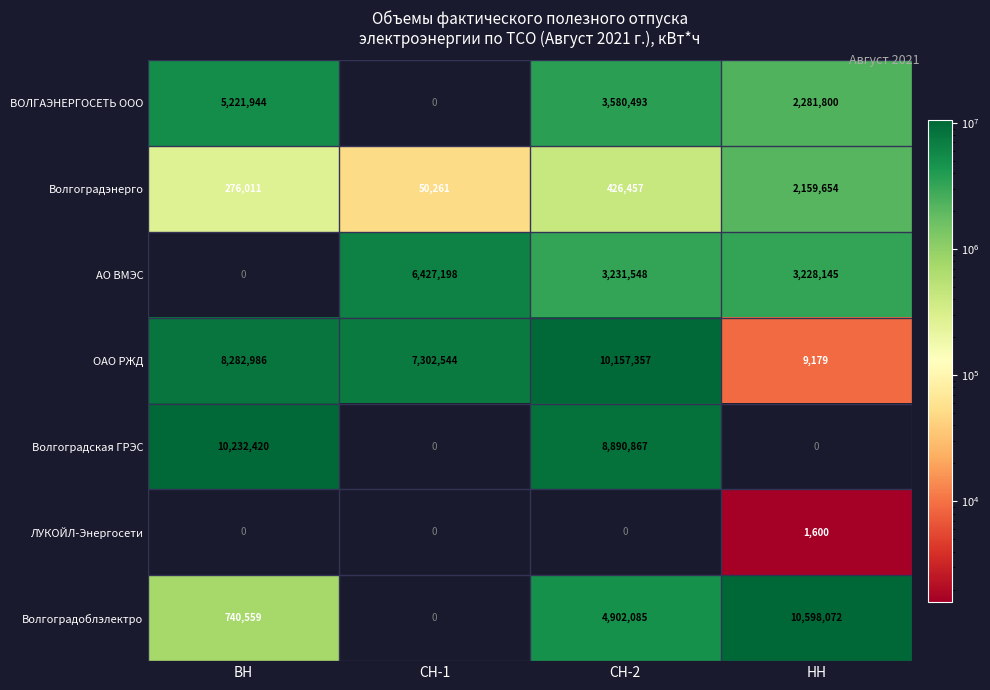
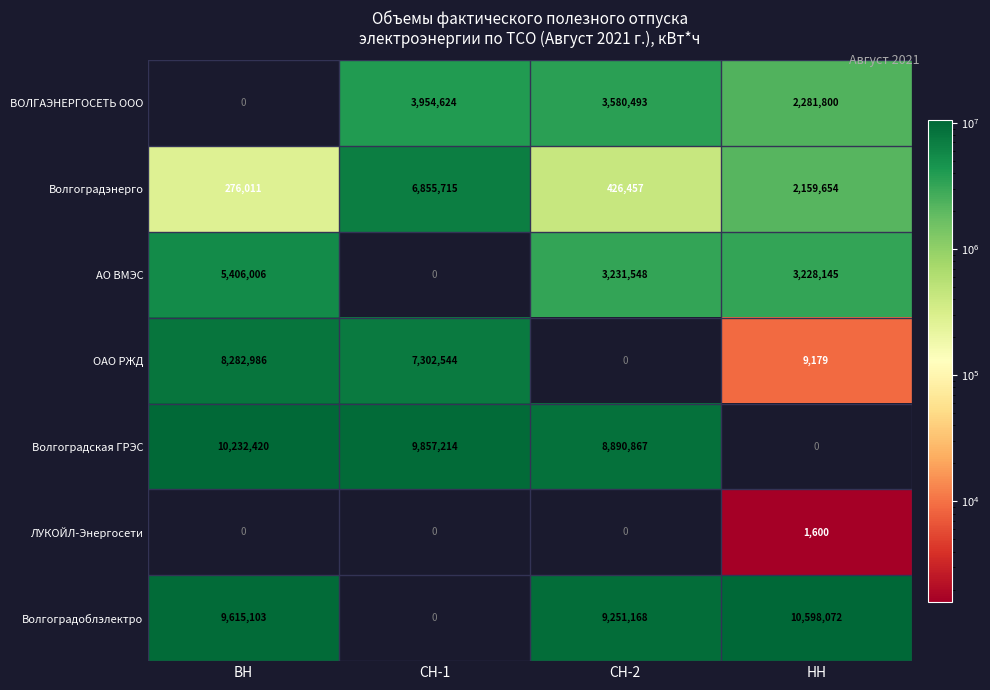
ВОЛГАЭНЕРГОСЕТЬ ООО, ВН: 5,221,944 -> 0
ВОЛГАЭНЕРГОСЕТЬ ООО, СН-1: 0 -> 3,954,624
Волгоградэнерго, СН-1: 50,261 -> 6,855,715
АО ВМЭС, ВН: 0 -> 5,406,006
АО ВМЭС, СН-1: 6,427,198 -> 0
ОАО РЖД, СН-2: 10,157,357 -> 0
Волгоградская ГРЭС, СН-1: 0 -> 9,857,214
Волгоградоблэлектро, ВН: 740,559 -> 9,615,103
Волгоградоблэлектро, СН-2: 4,902,085 -> 9,251,168
